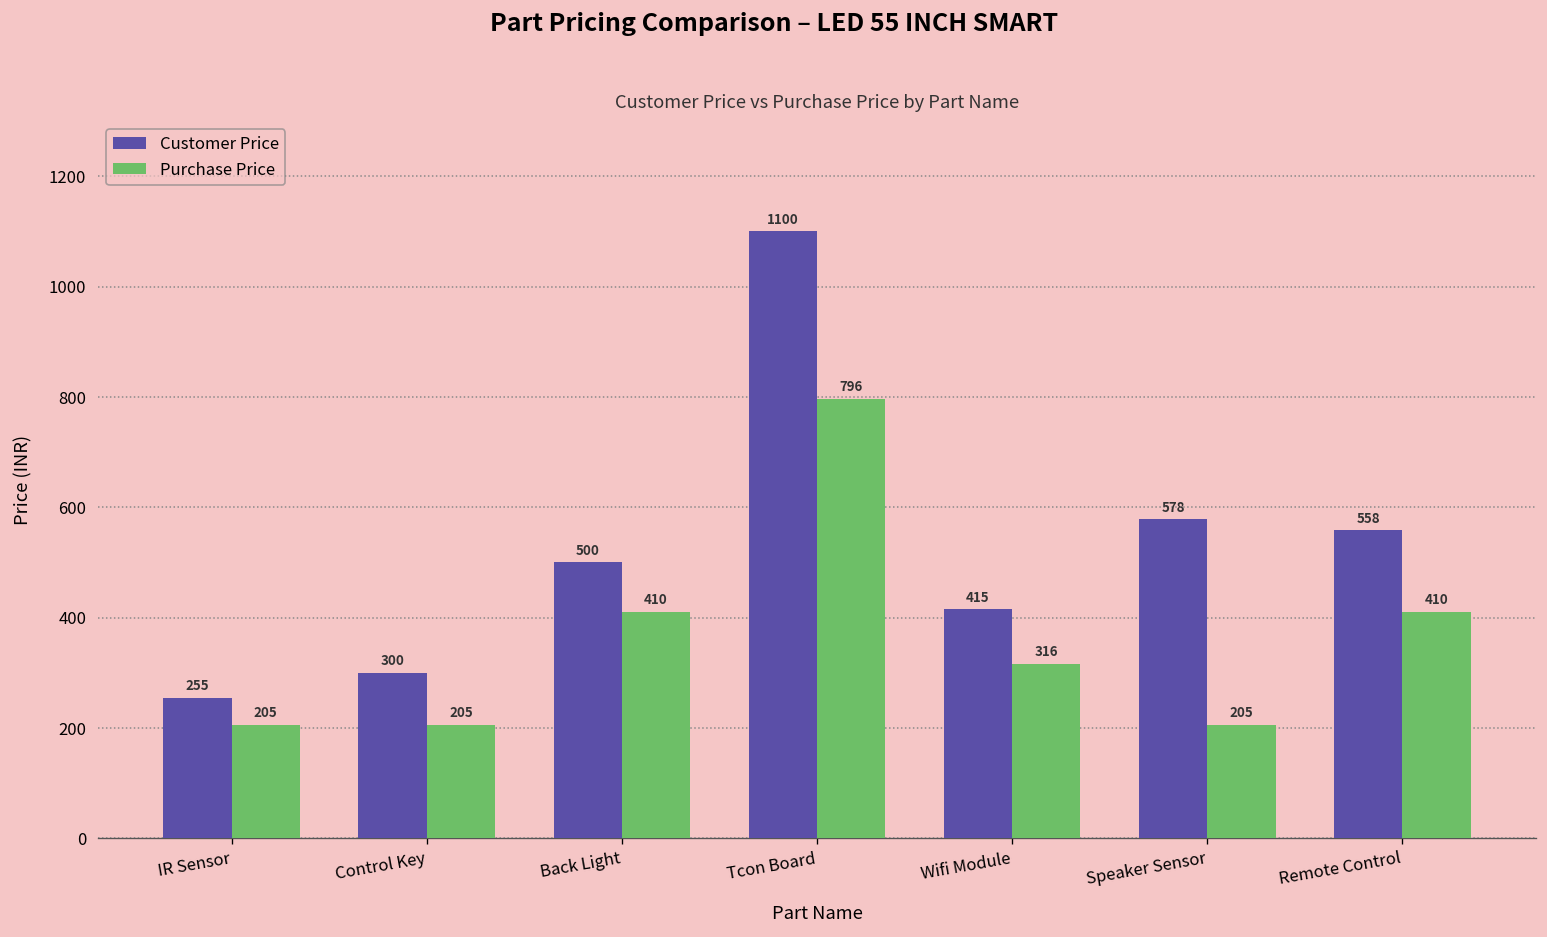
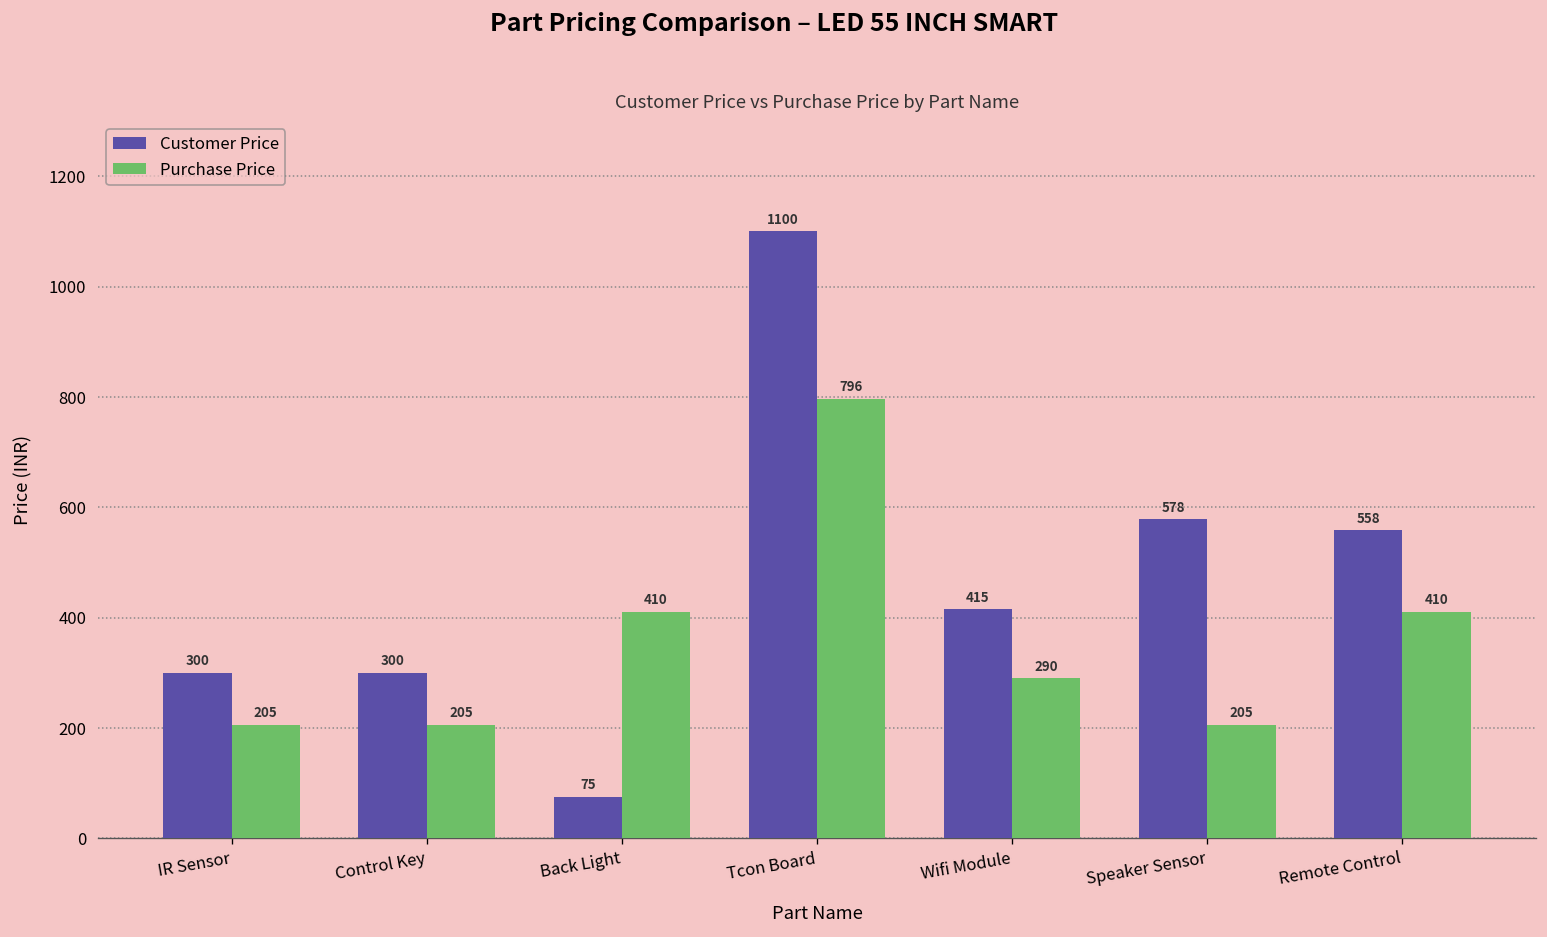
Customer Price, IR Sensor: 255 -> 300
Customer Price, Back Light: 500 -> 75
Purchase Price, Wifi Module: 316 -> 290
